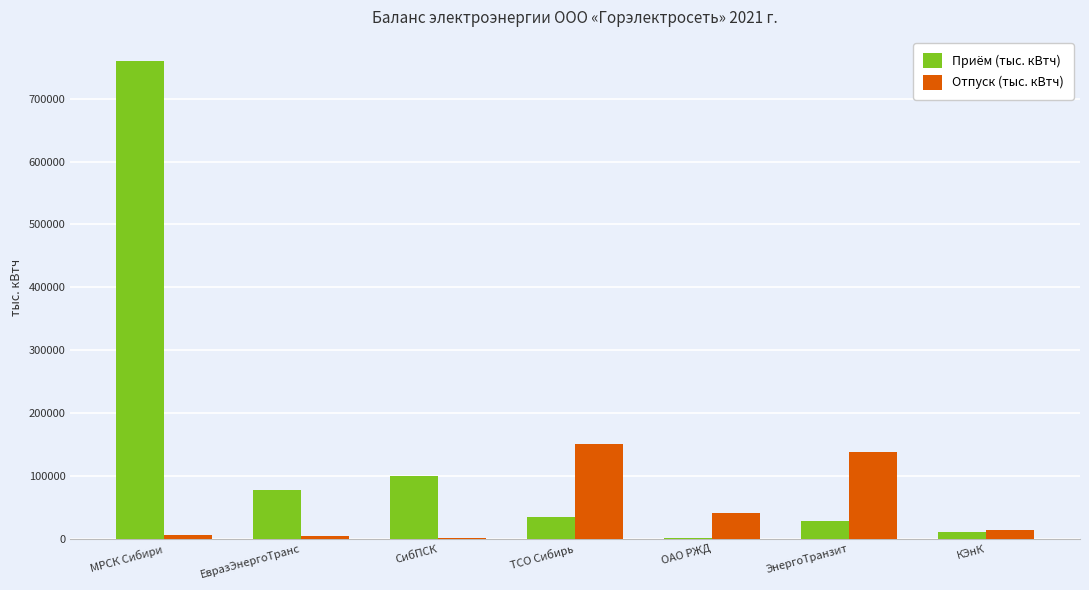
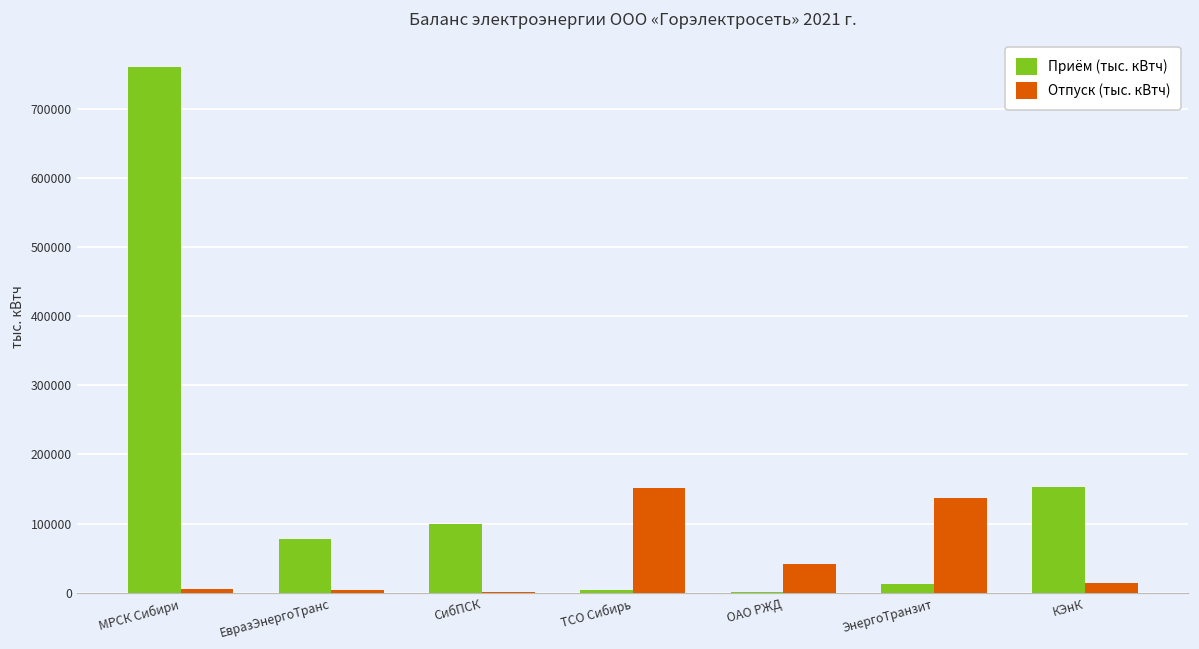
Приём (тыс. кВтч), ТСО Сибирь: 30000 -> 0
Приём (тыс. кВтч), ЭнергоТранзит: 30000 -> 10000
Приём (тыс. кВтч), КЭнК: 10000 -> 150000
